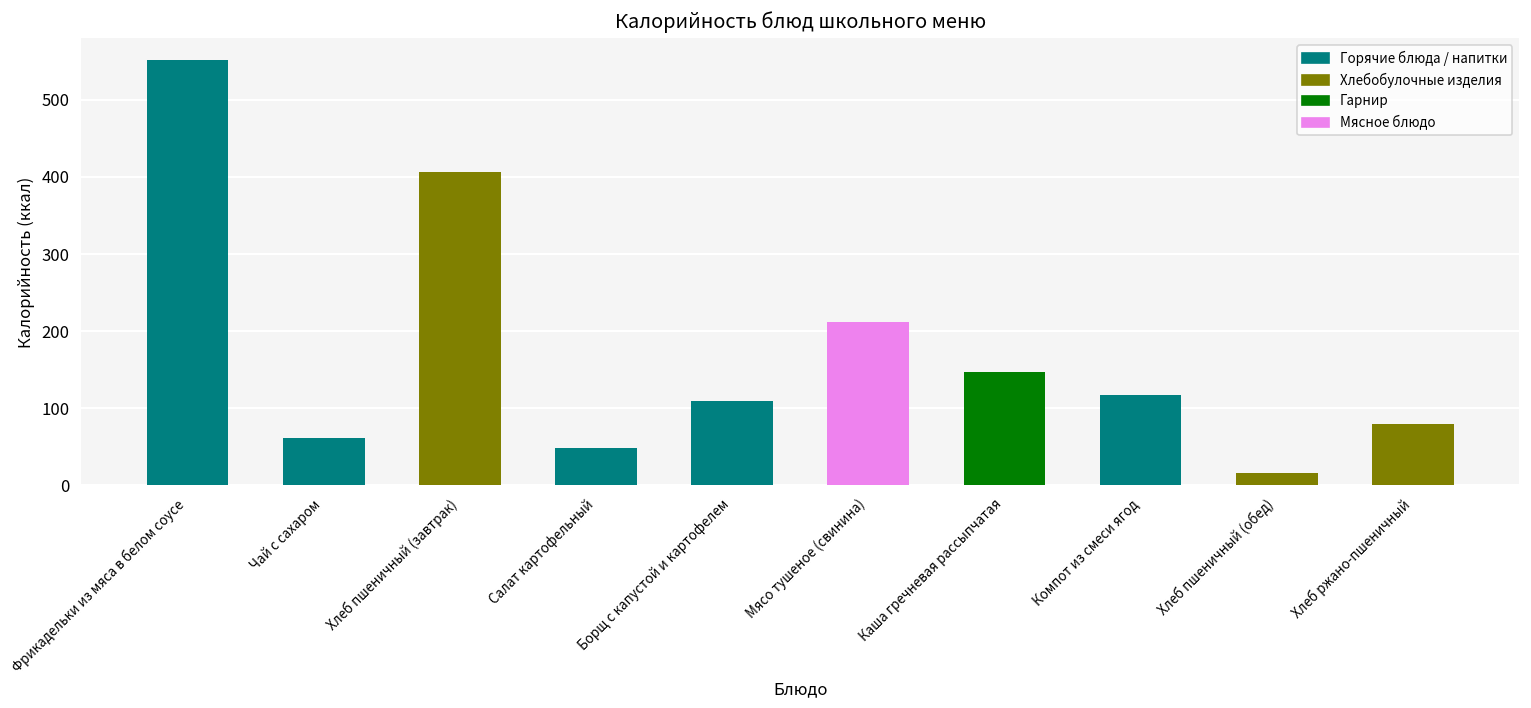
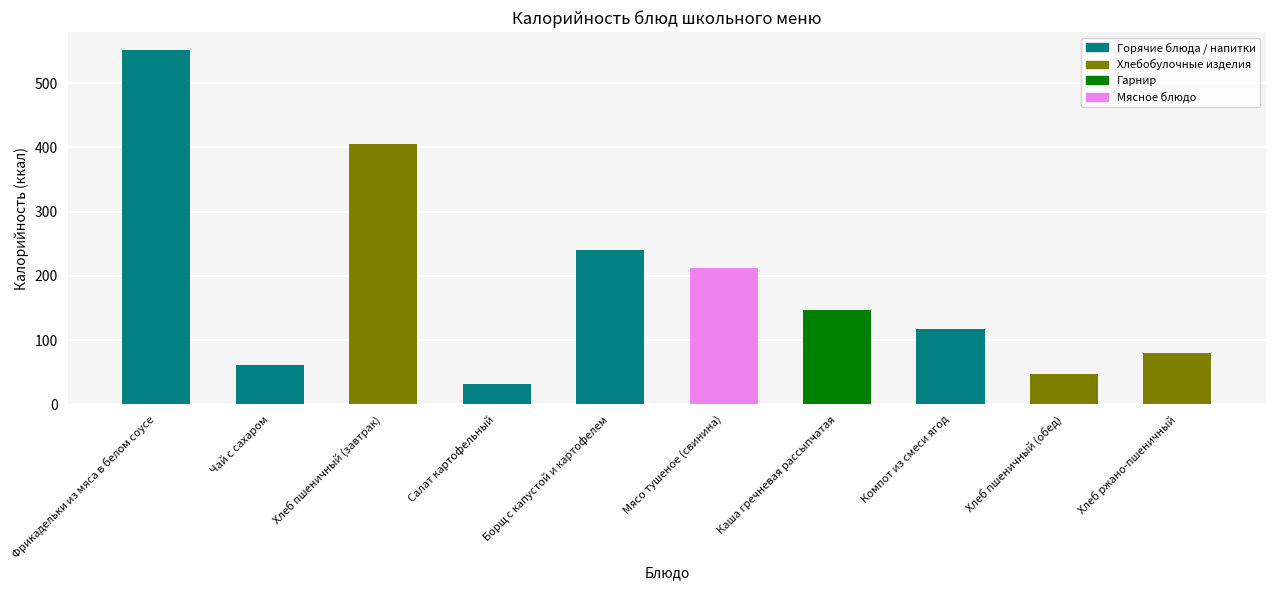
Салат картофельный: 50 -> 30
Борщ с капустой и картофелем: 110 -> 240
Хлеб пшеничный (обед): 20 -> 50
